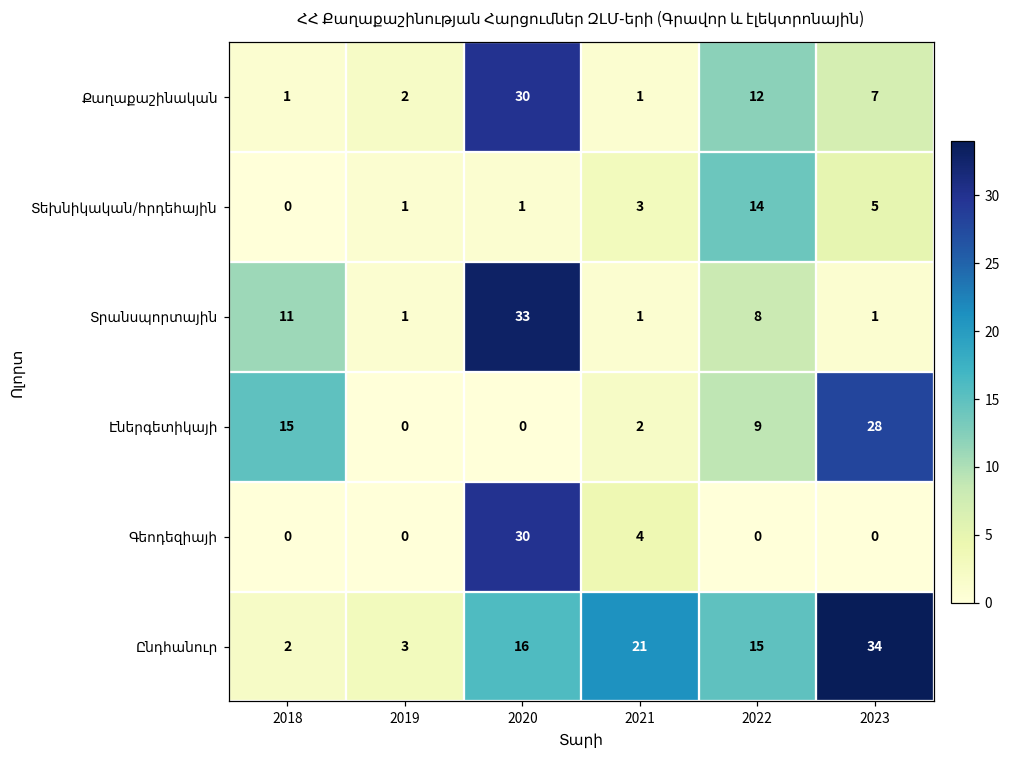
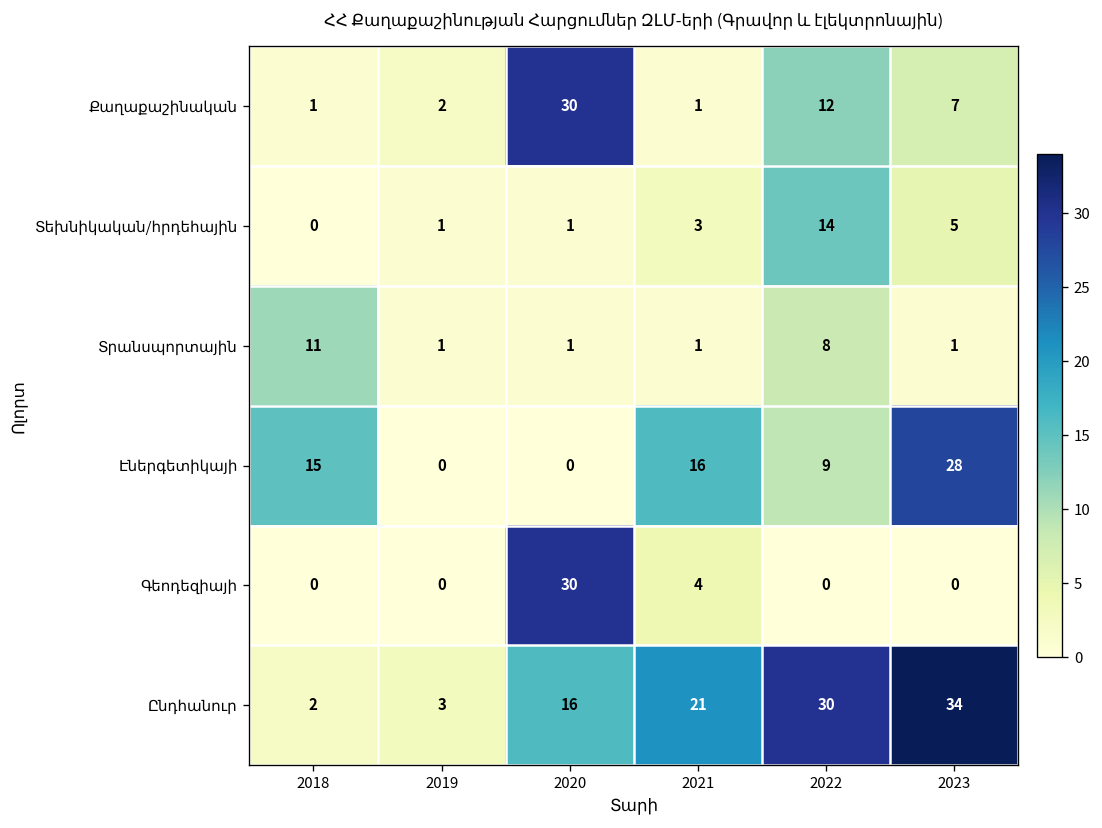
Տրանսպորտային, 2020: 33 -> 1
Էներգետիկայի, 2021: 2 -> 16
Ընդհանուր, 2022: 15 -> 30
